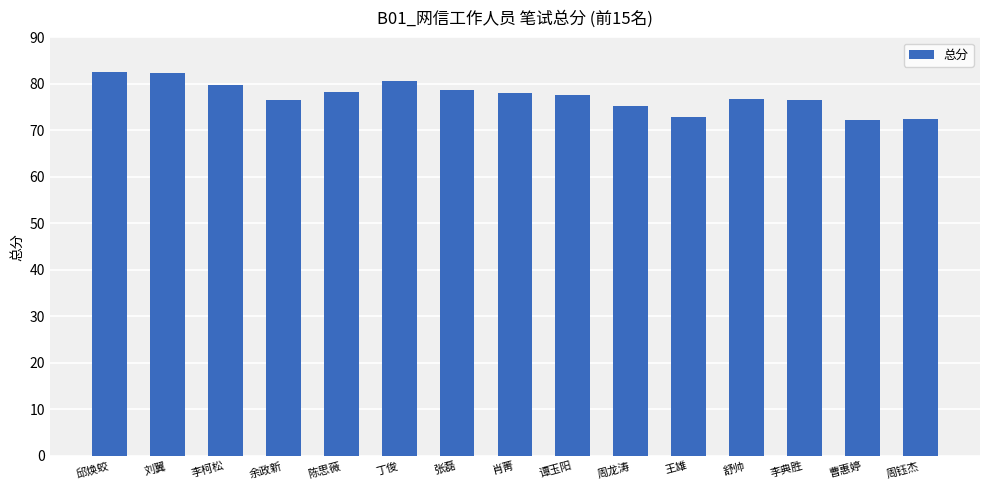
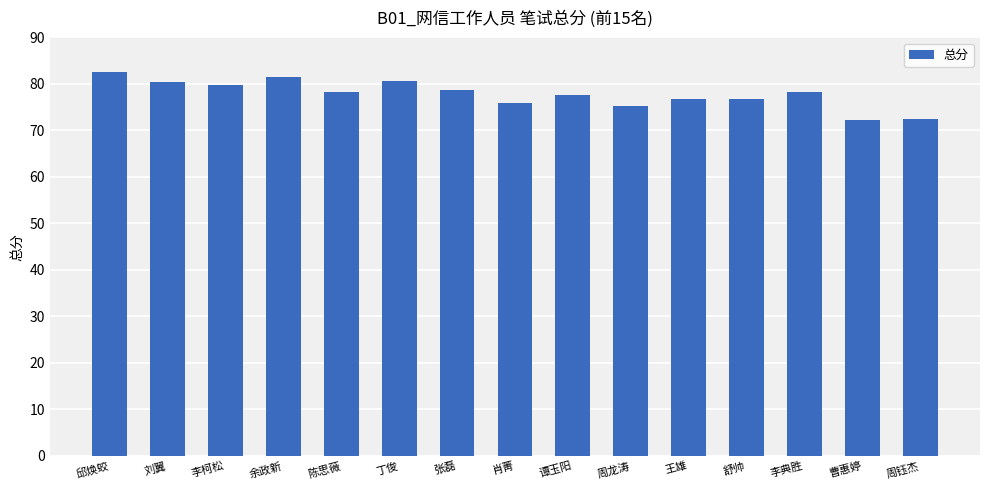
刘翼: 82 -> 81
余政新: 77 -> 81
肖菁: 78 -> 76
王雄: 73 -> 77
李典胜: 76 -> 78
